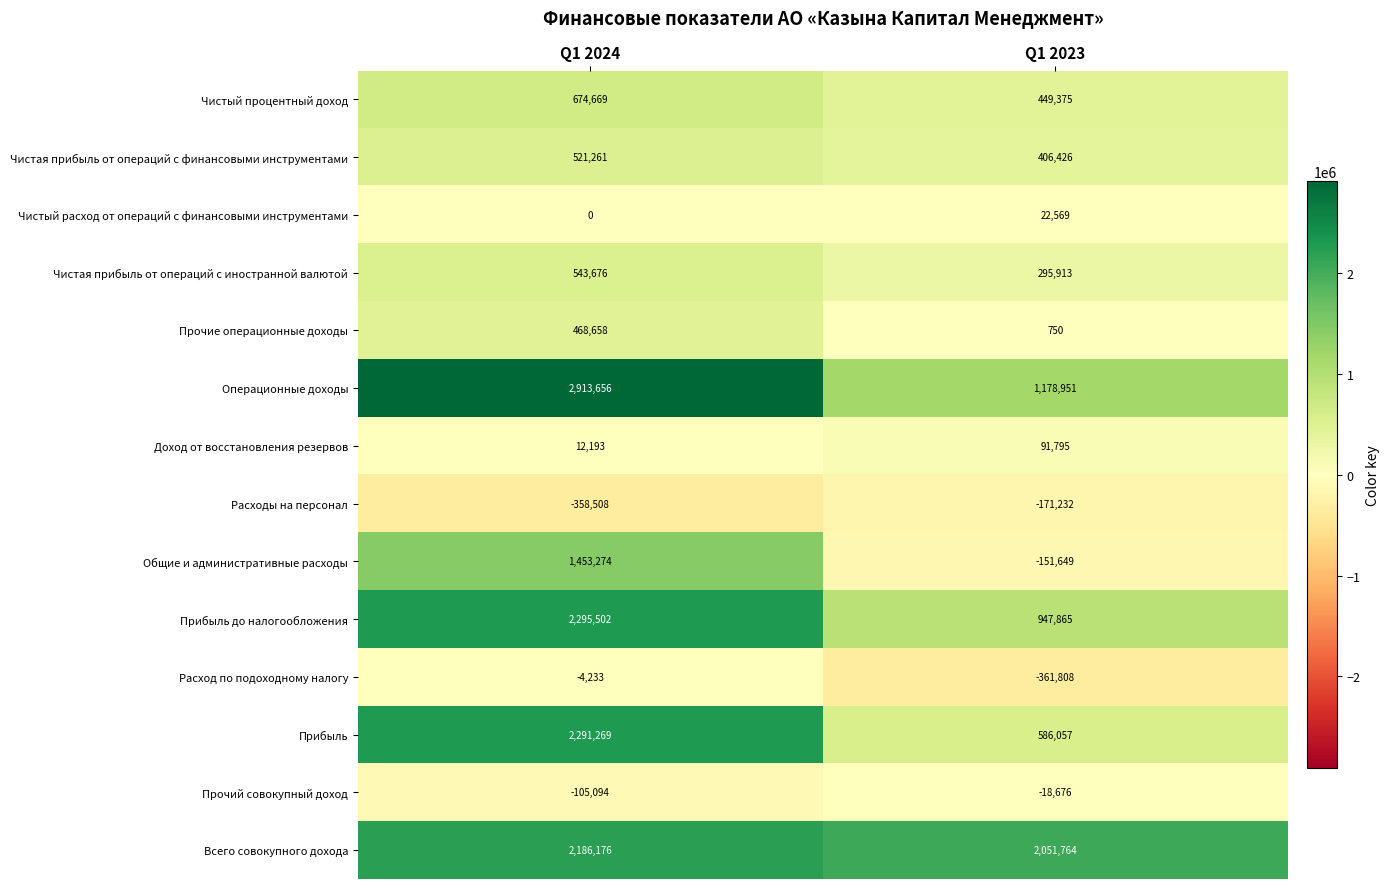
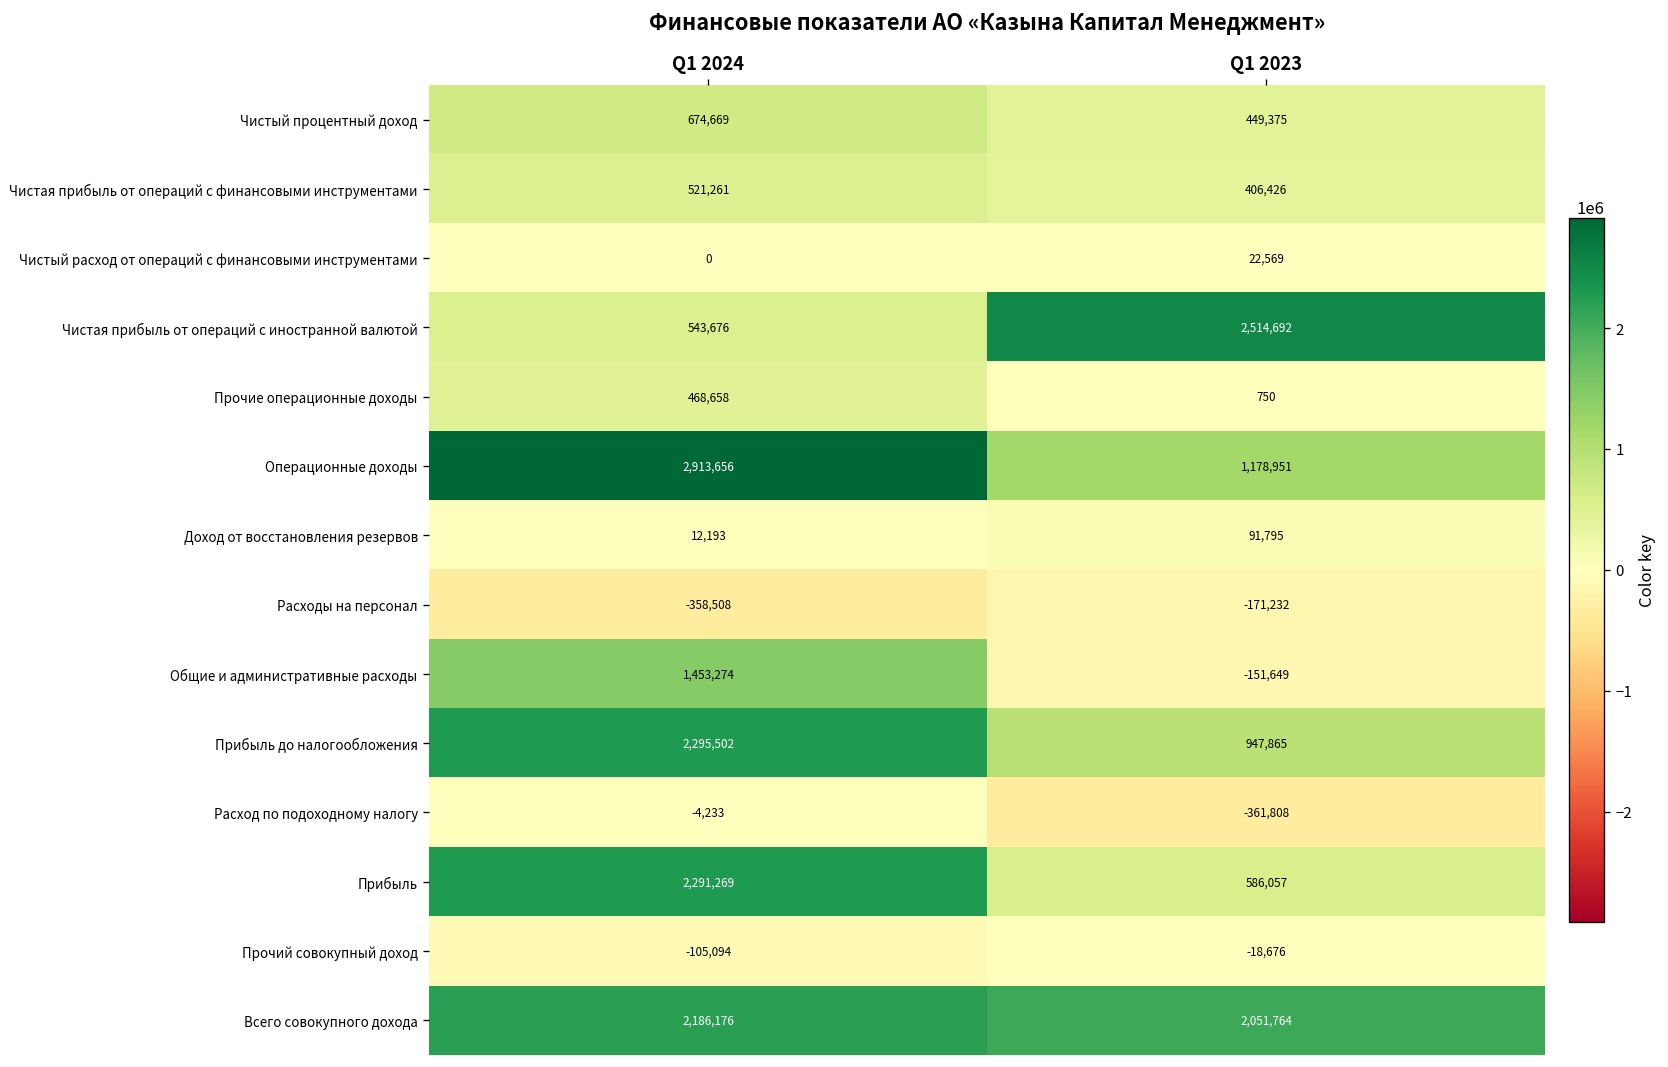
Чистая прибыль от операций с иностранной валютой, Q1 2023: 295,913 -> 2,514,692
